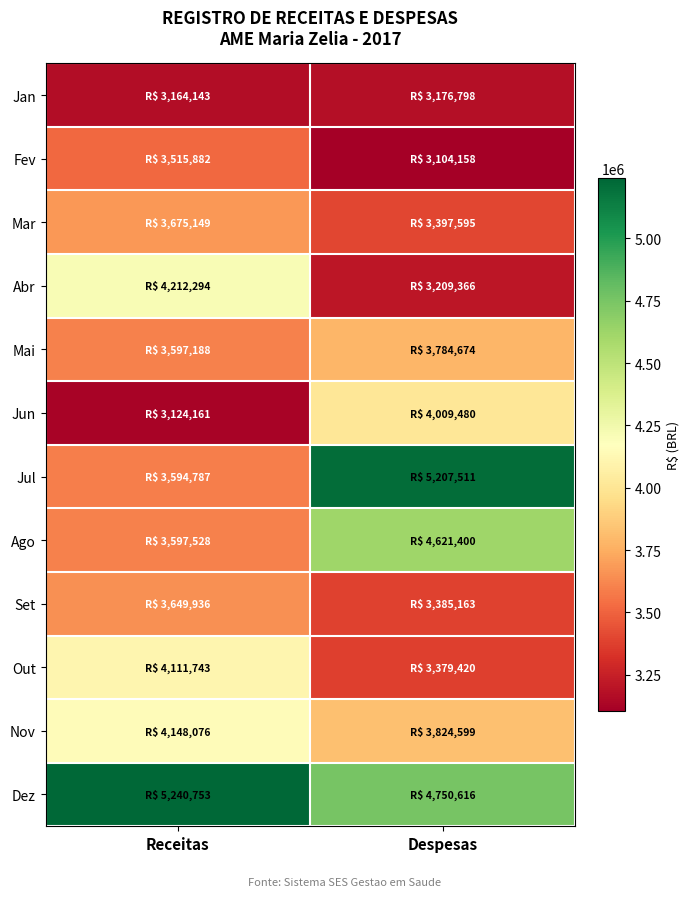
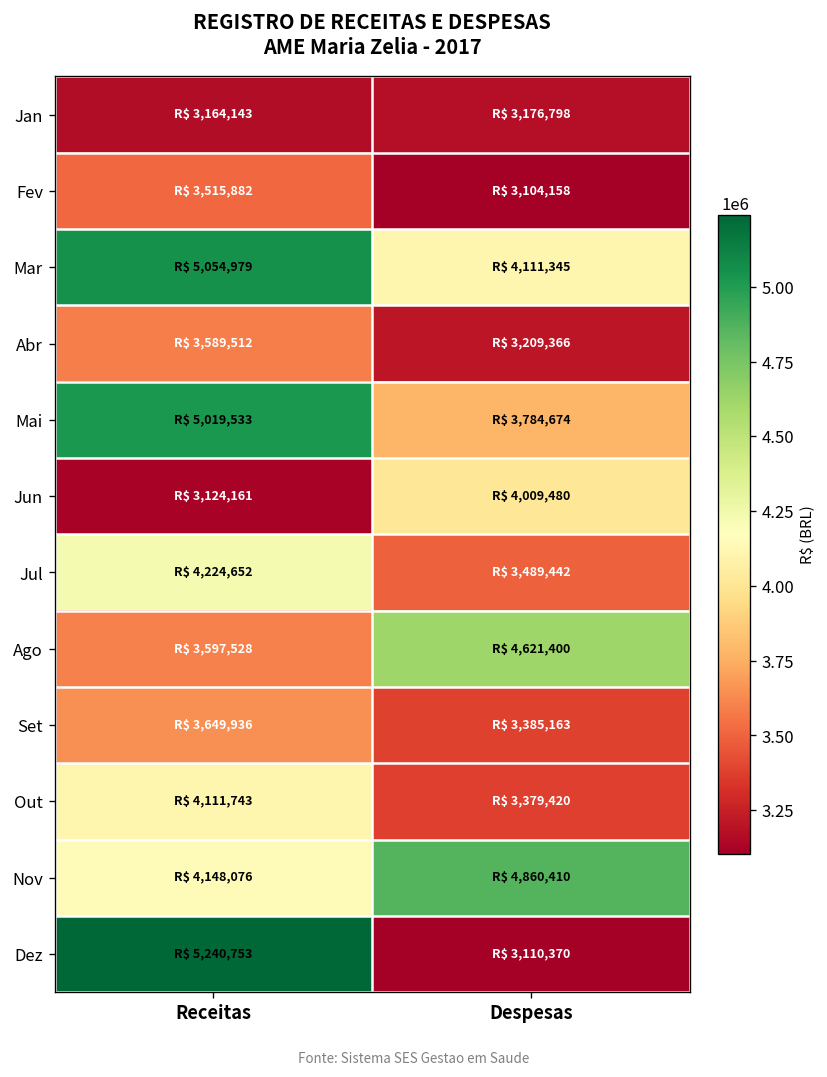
Mar, Receitas: 3,675,149 -> 5,054,979
Mar, Despesas: 3,397,595 -> 4,111,345
Abr, Receitas: 4,212,294 -> 3,589,512
Mai, Receitas: 3,597,188 -> 5,019,533
Jul, Receitas: 3,594,787 -> 4,224,652
Jul, Despesas: 5,207,511 -> 3,489,442
Nov, Despesas: 3,824,599 -> 4,860,410
Dez, Despesas: 4,750,616 -> 3,110,370
